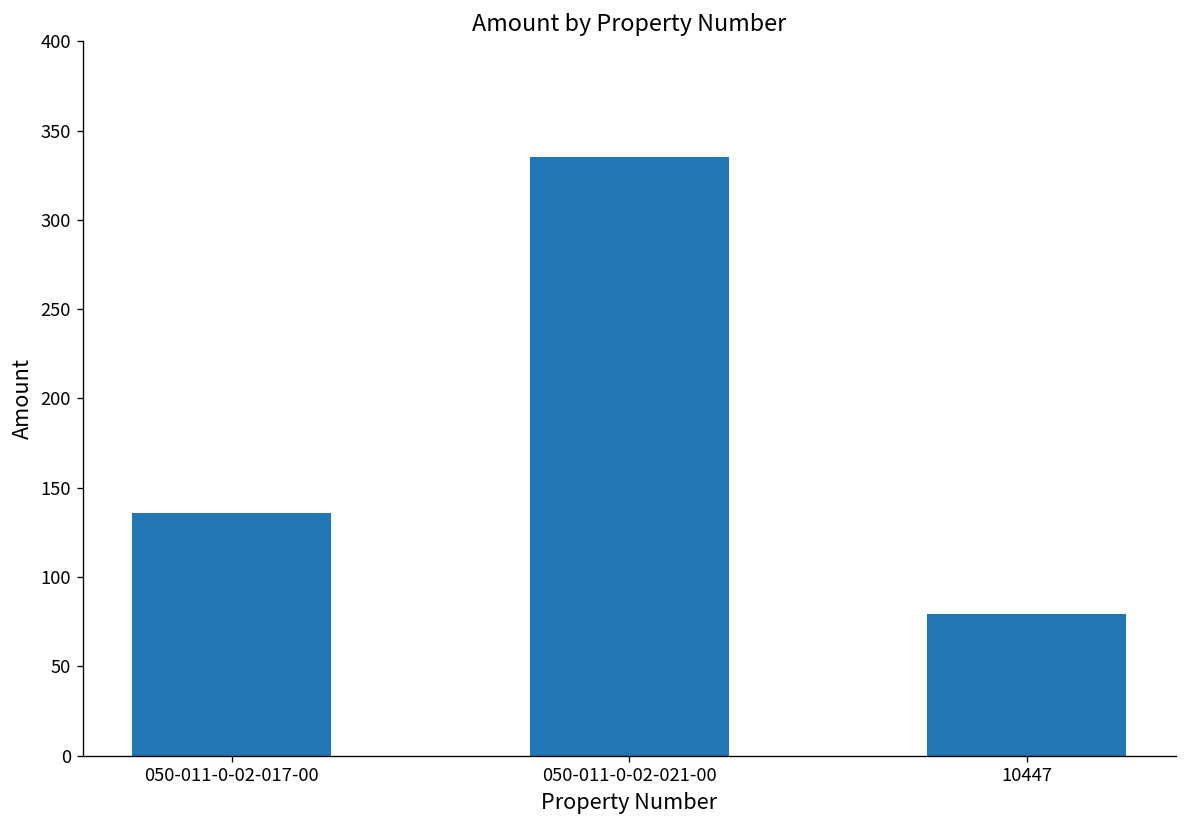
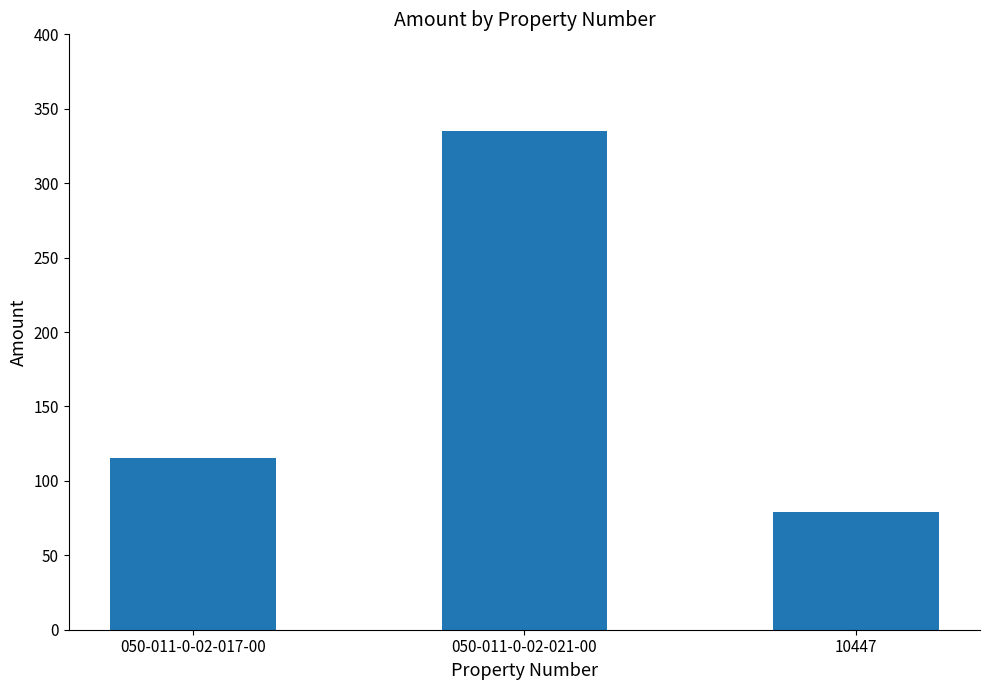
050-011-0-02-017-00: 136 -> 115
